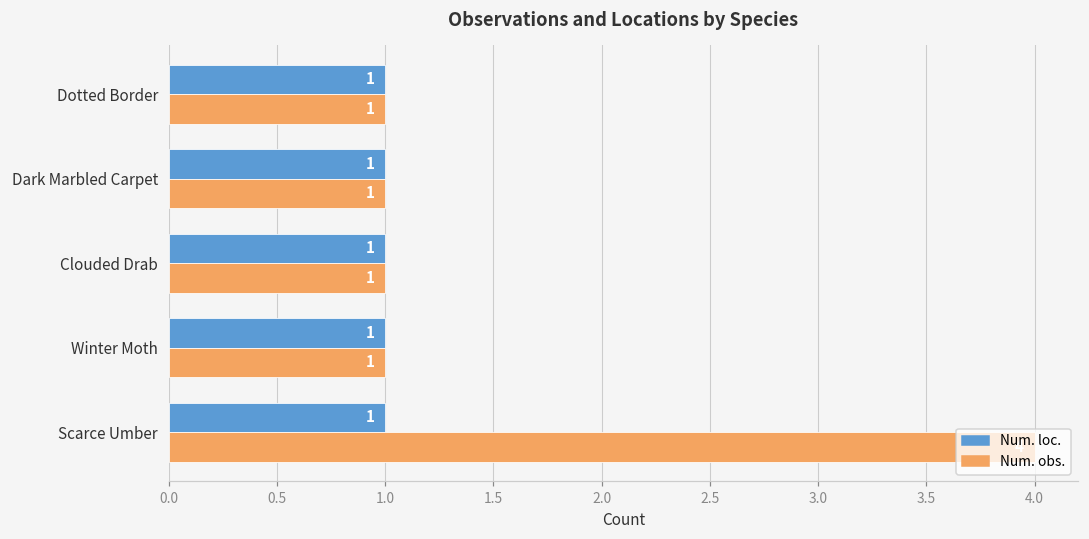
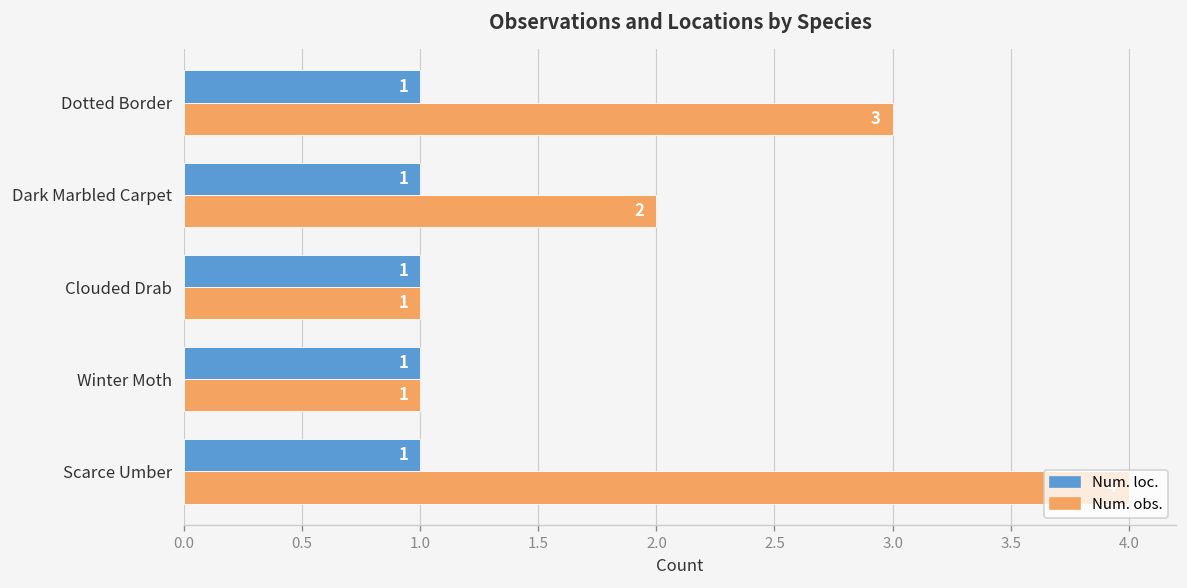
Num. obs., Dotted Border: 1 -> 3
Num. obs., Dark Marbled Carpet: 1 -> 2
